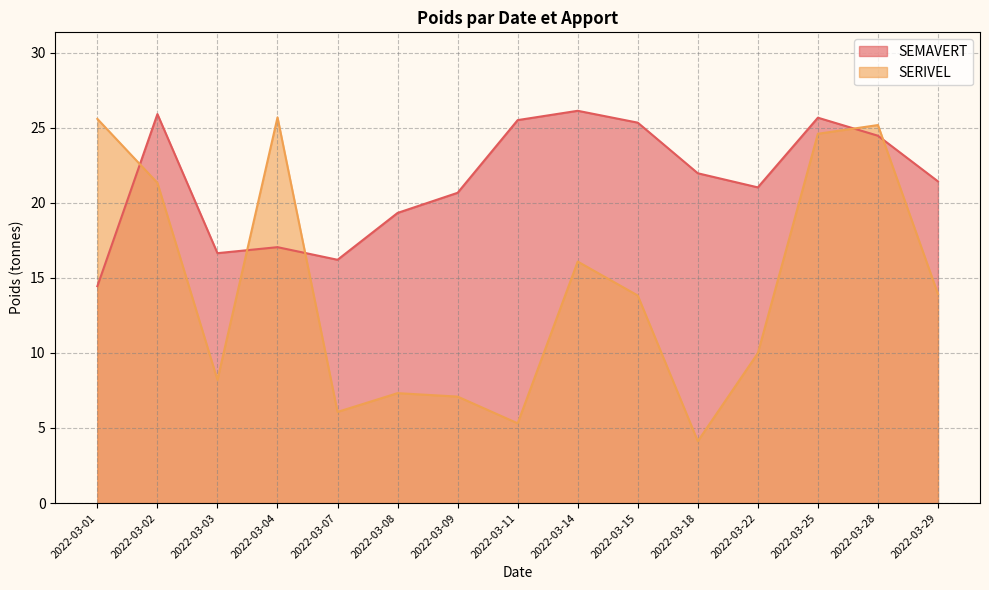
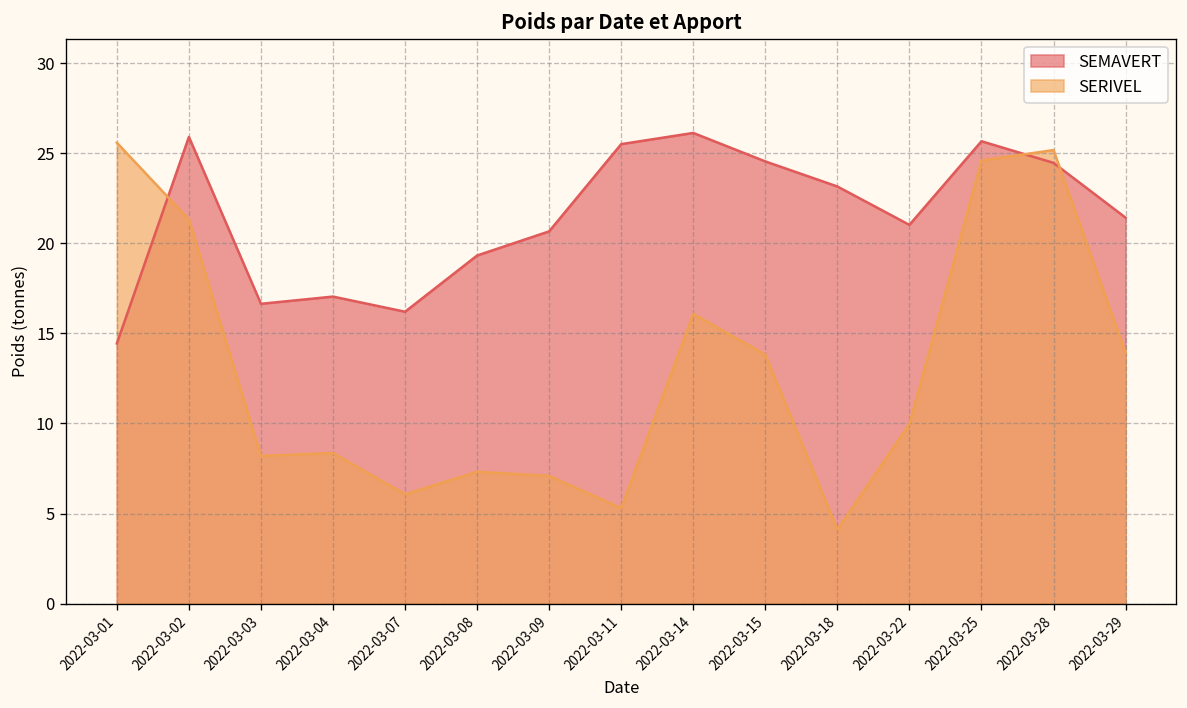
SERIVEL, 2022-03-04: 25.7 -> 8.4
SEMAVERT, 2022-03-15: 25.3 -> 24.5
SEMAVERT, 2022-03-18: 22.0 -> 23.2
